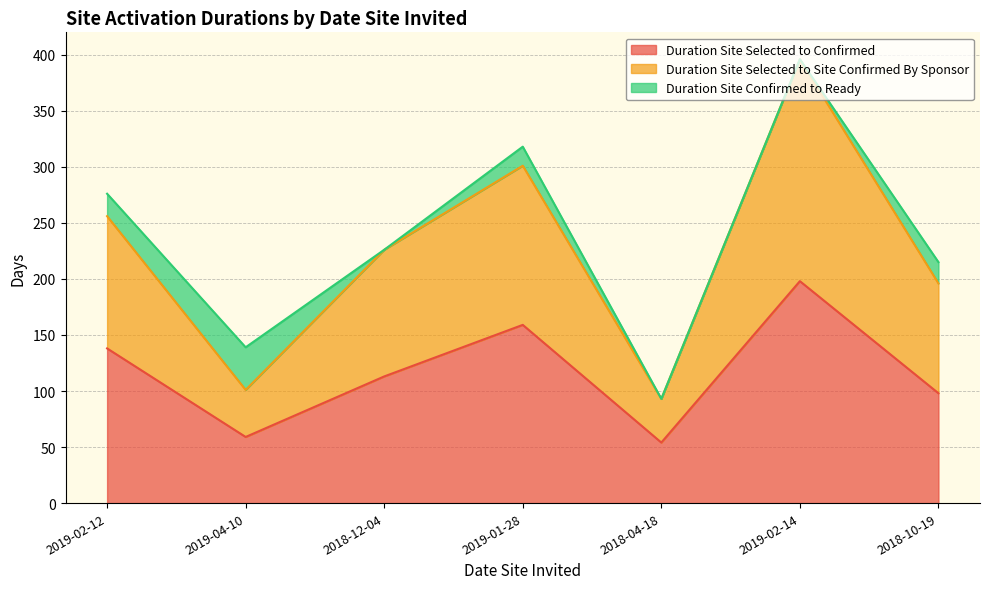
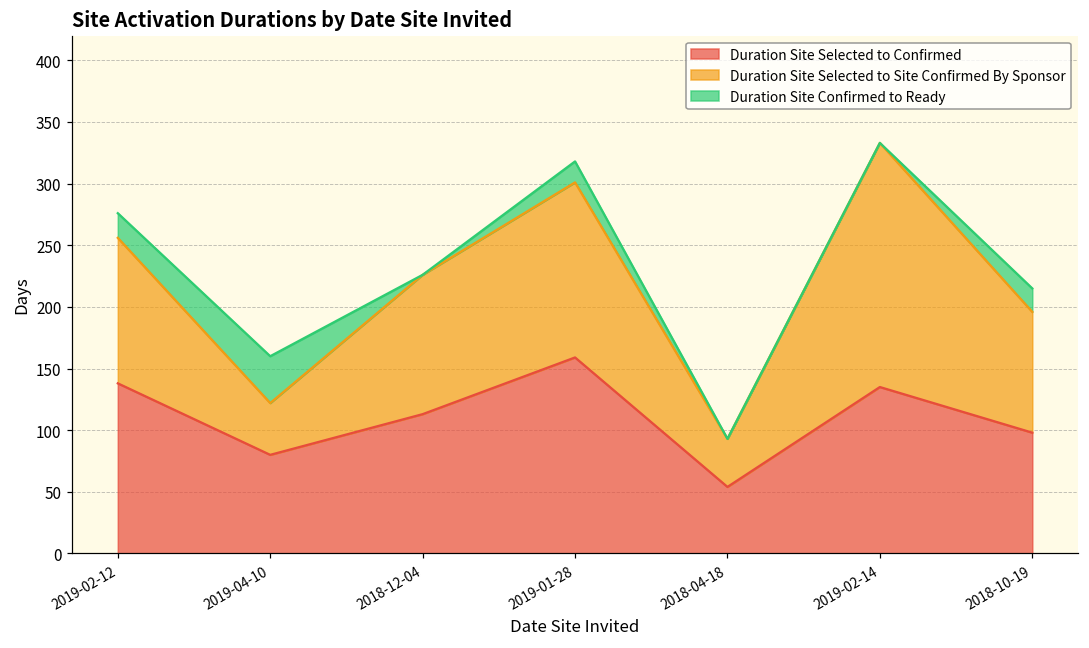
Duration Site Selected to Confirmed, 2019-04-10: 59 -> 80
Duration Site Selected to Confirmed, 2019-02-14: 198 -> 135
